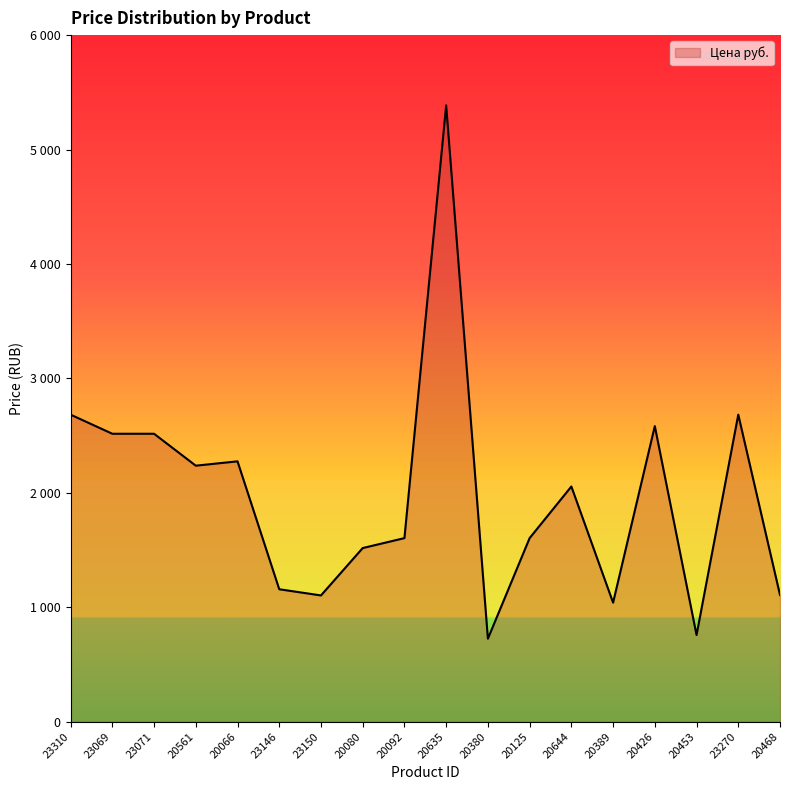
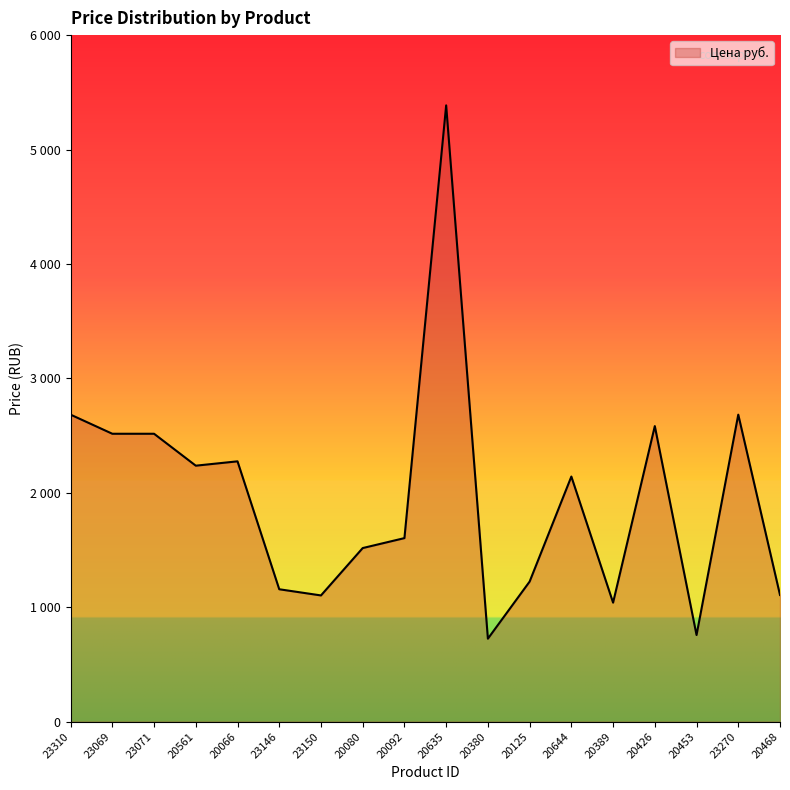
20125: 1600 -> 1220
20644: 2060 -> 2140
